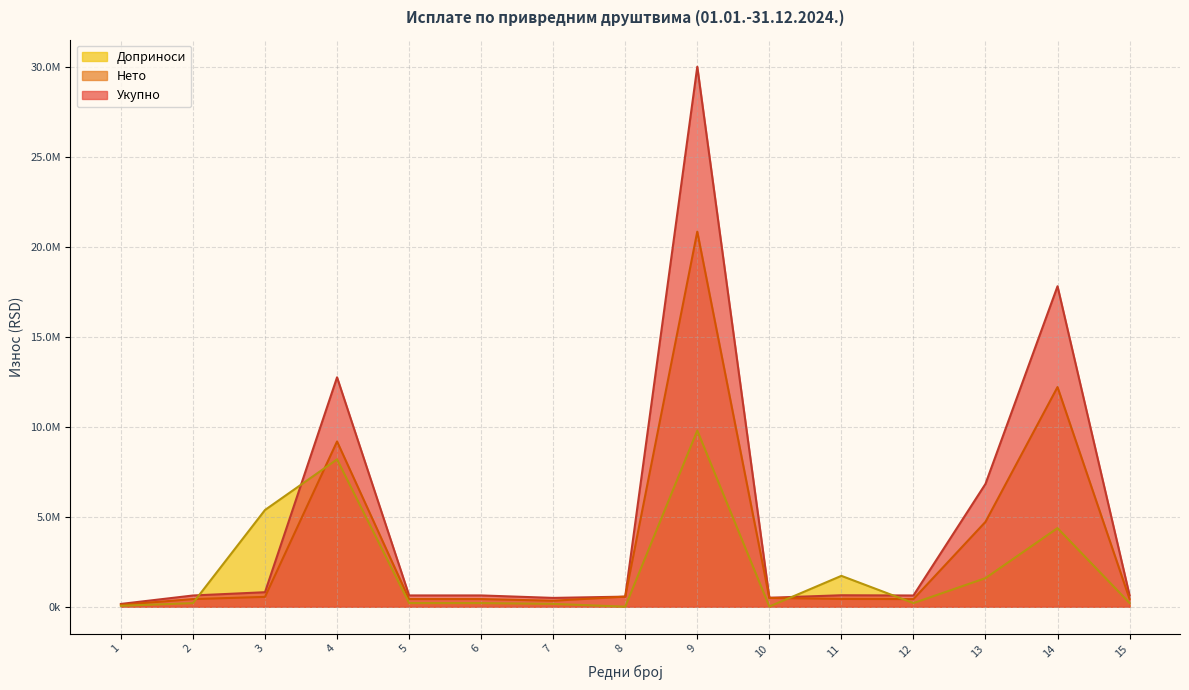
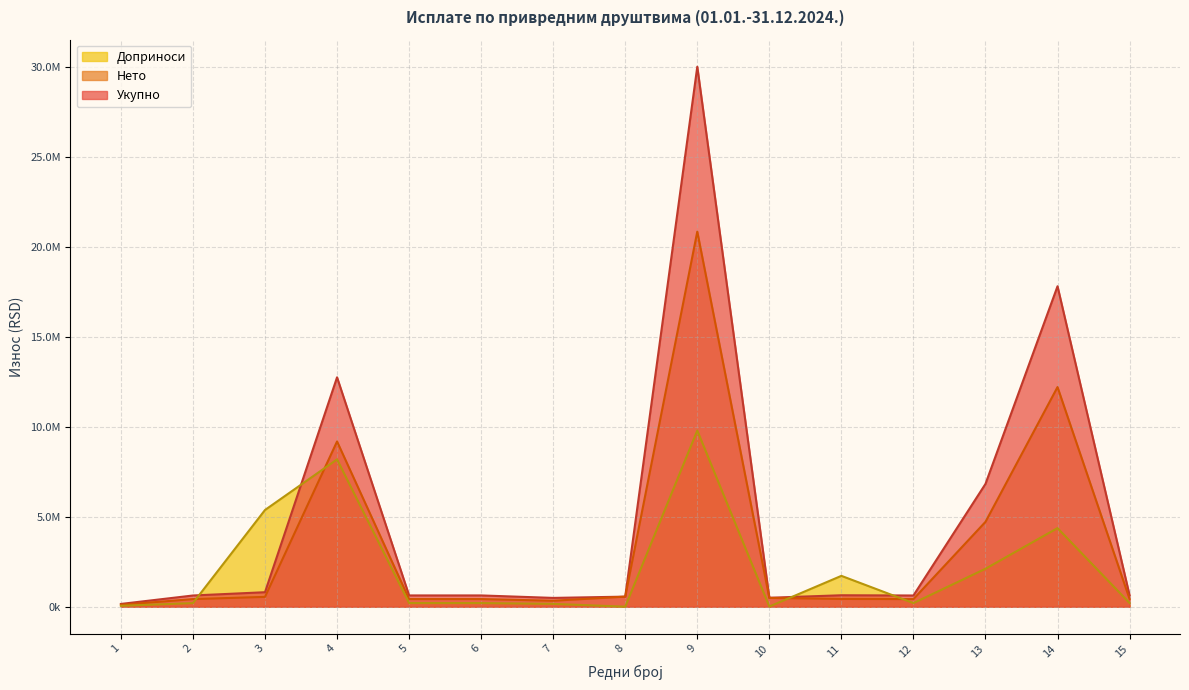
Доприноси, 13: 1600000 -> 2100000
